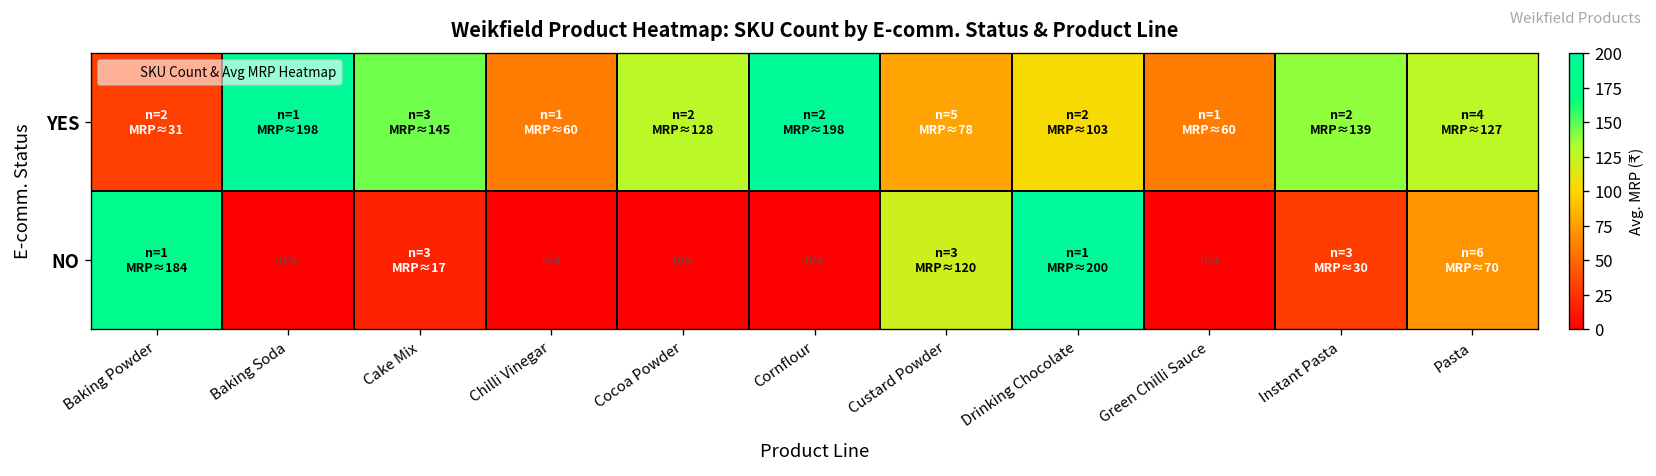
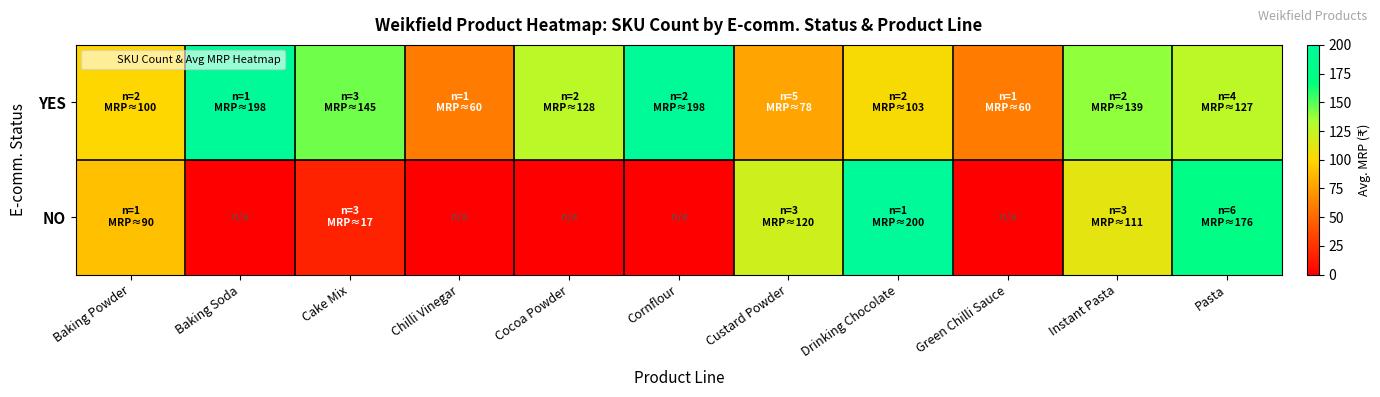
YES, Baking Powder: 31 -> 100
NO, Baking Powder: 184 -> 90
NO, Instant Pasta: 30 -> 111
NO, Pasta: 70 -> 176
